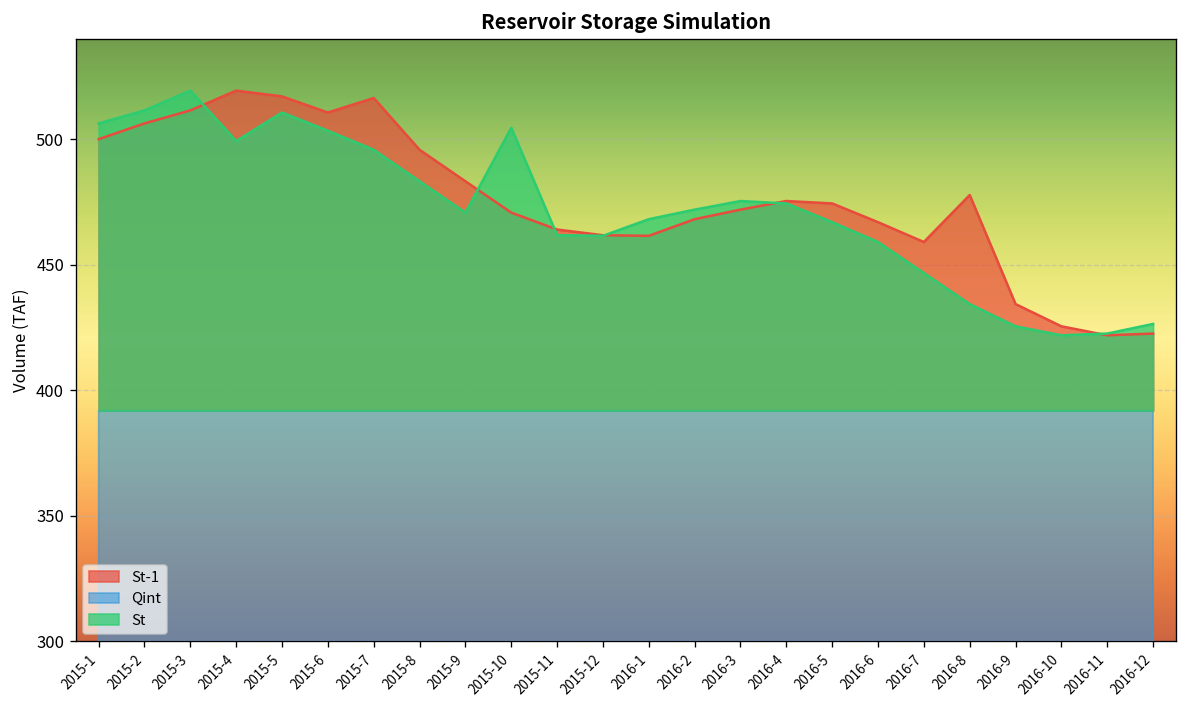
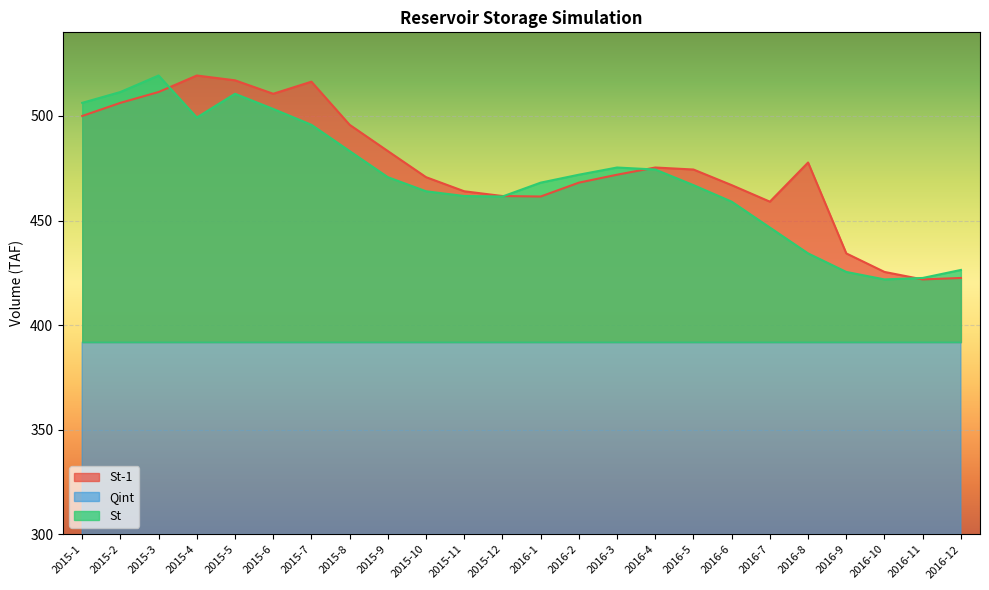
St, 2015-10: 505 -> 464
